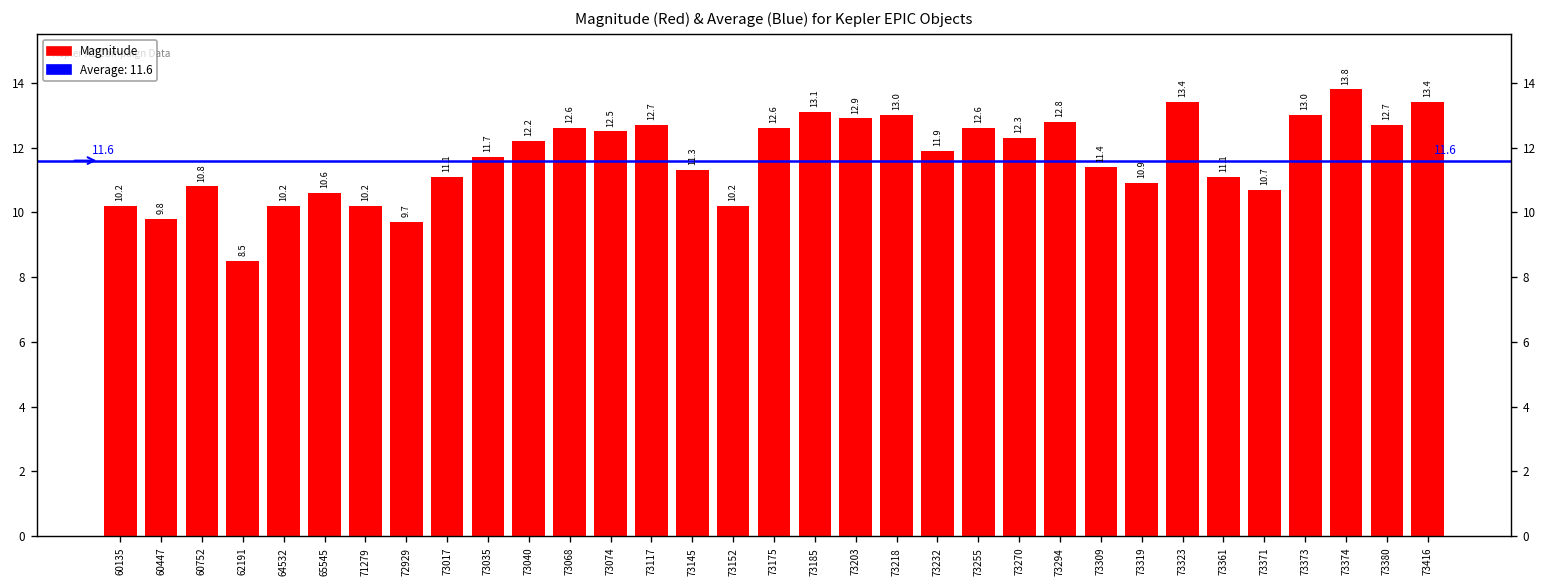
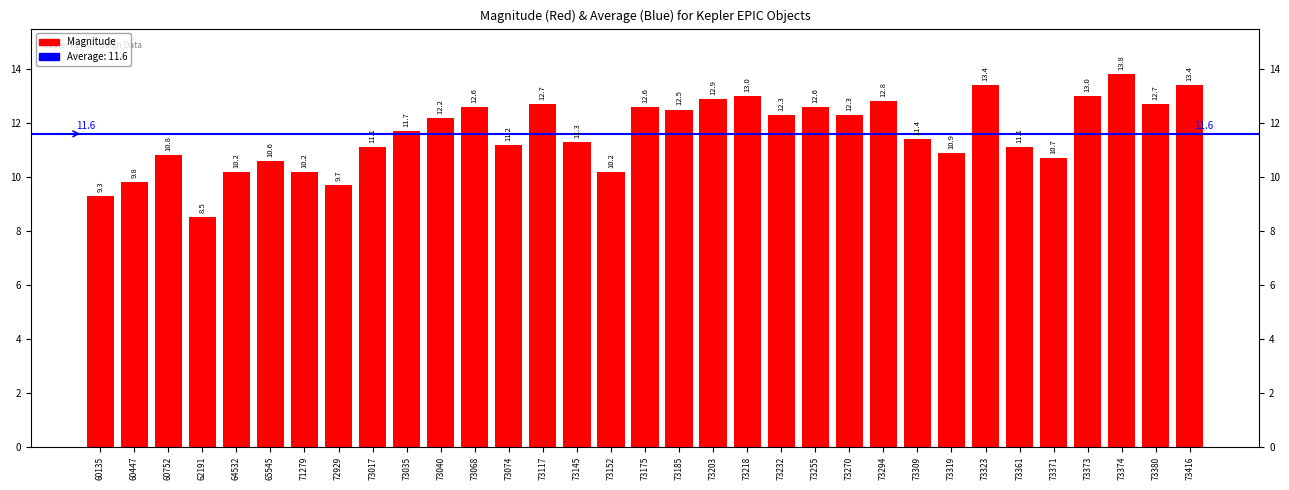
60135: 10.2 -> 9.3
73074: 12.5 -> 11.2
73185: 13.1 -> 12.5
73232: 11.9 -> 12.3
